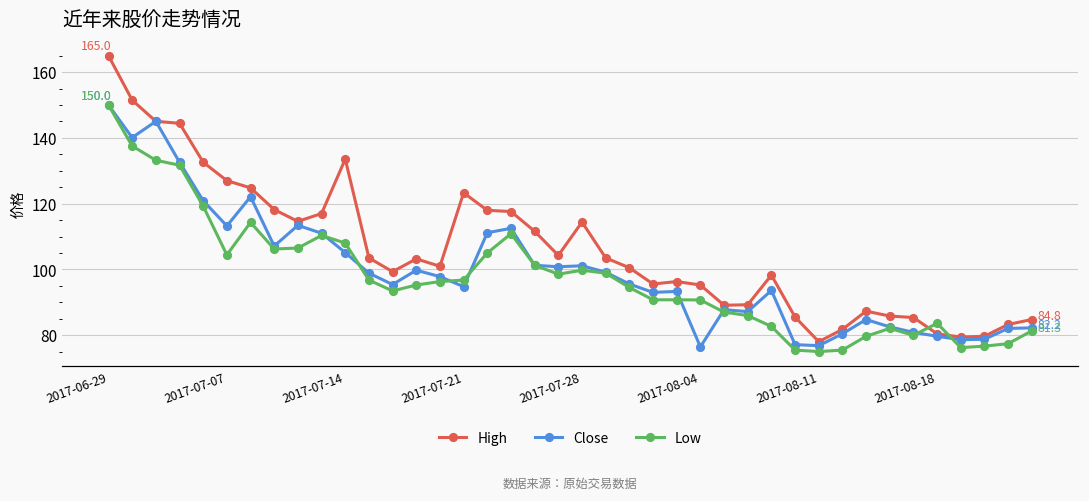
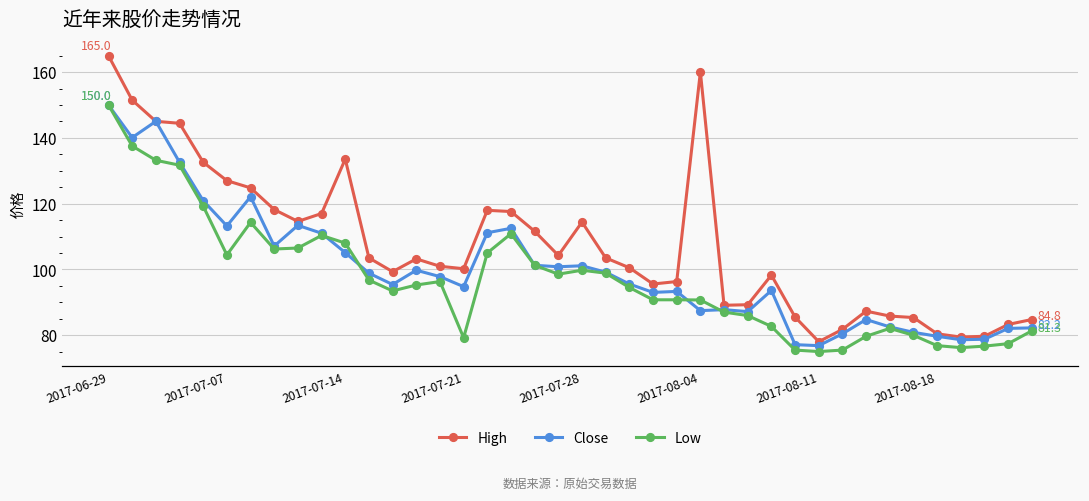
High, 2017-07-21: 123 -> 100
Low, 2017-07-21: 97 -> 79
High, 2017-08-04: 95 -> 160
Close, 2017-08-04: 76 -> 87
Low, 2017-08-18: 84 -> 77
